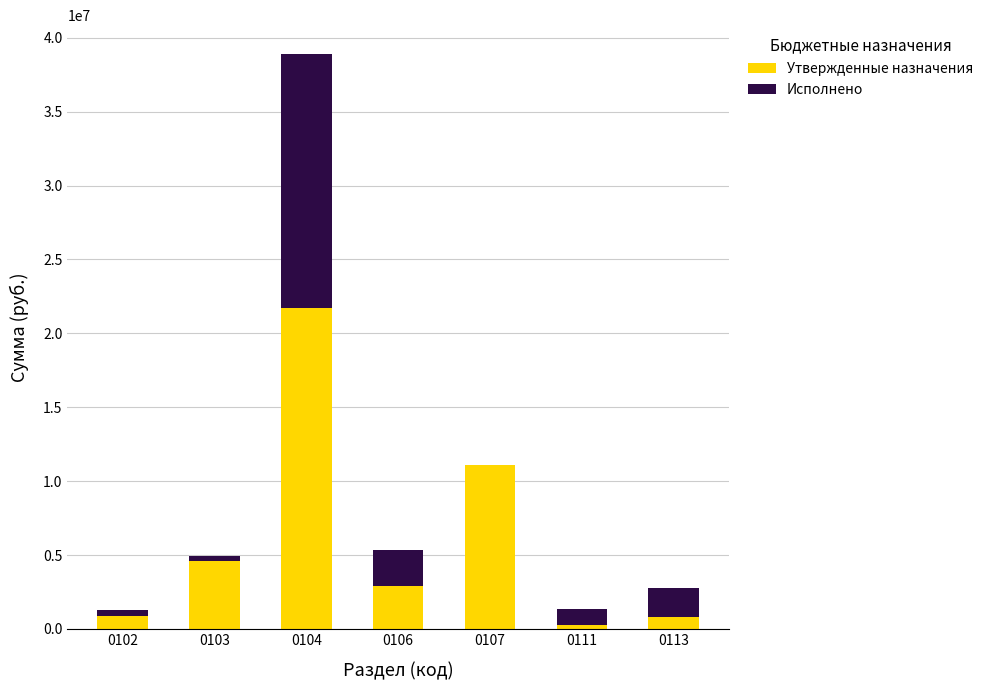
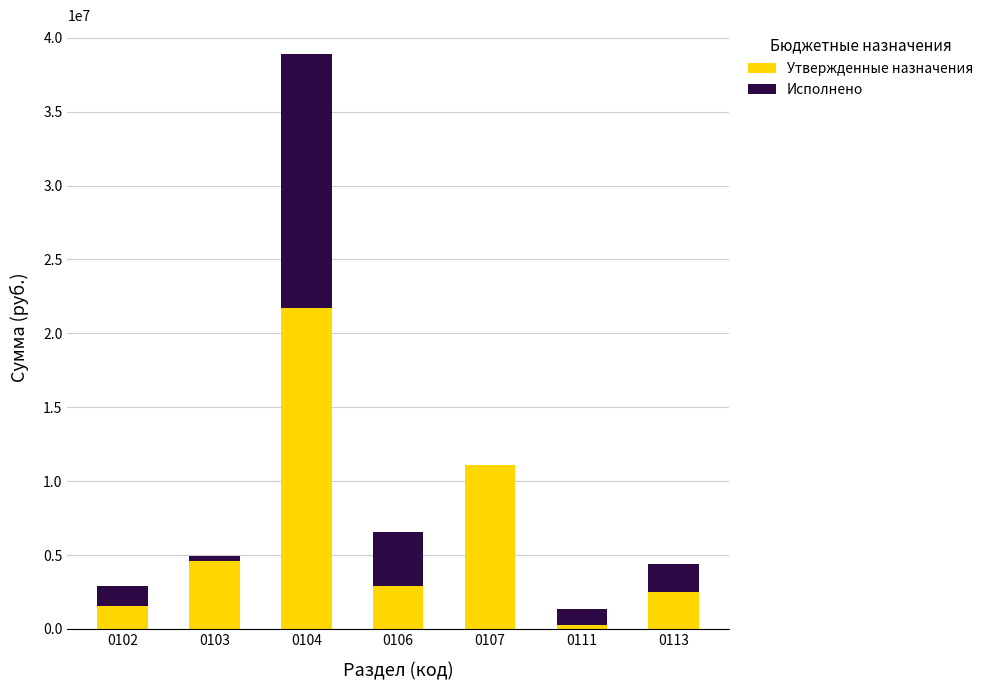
Утвержденные назначения, 0102: 900000 -> 1500000
Исполнено, 0102: 400000 -> 1400000
Исполнено, 0106: 2500000 -> 3700000
Утвержденные назначения, 0113: 800000 -> 2500000
